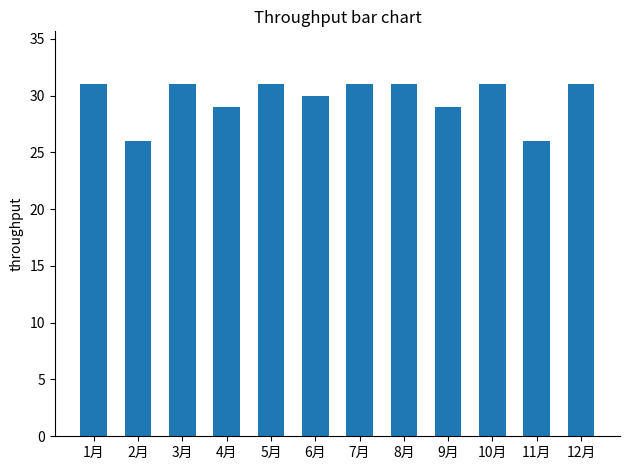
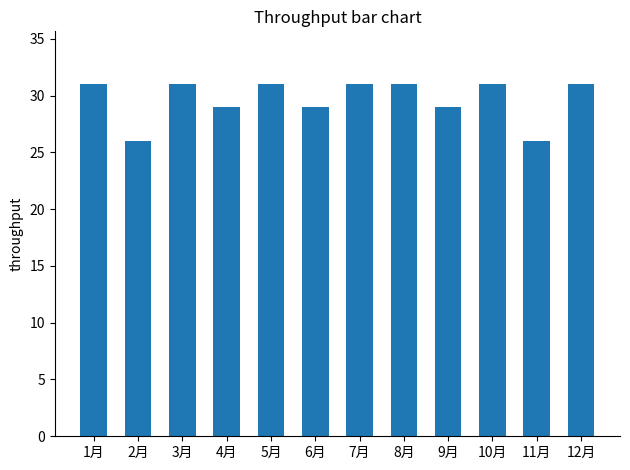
6月: 30 -> 29
